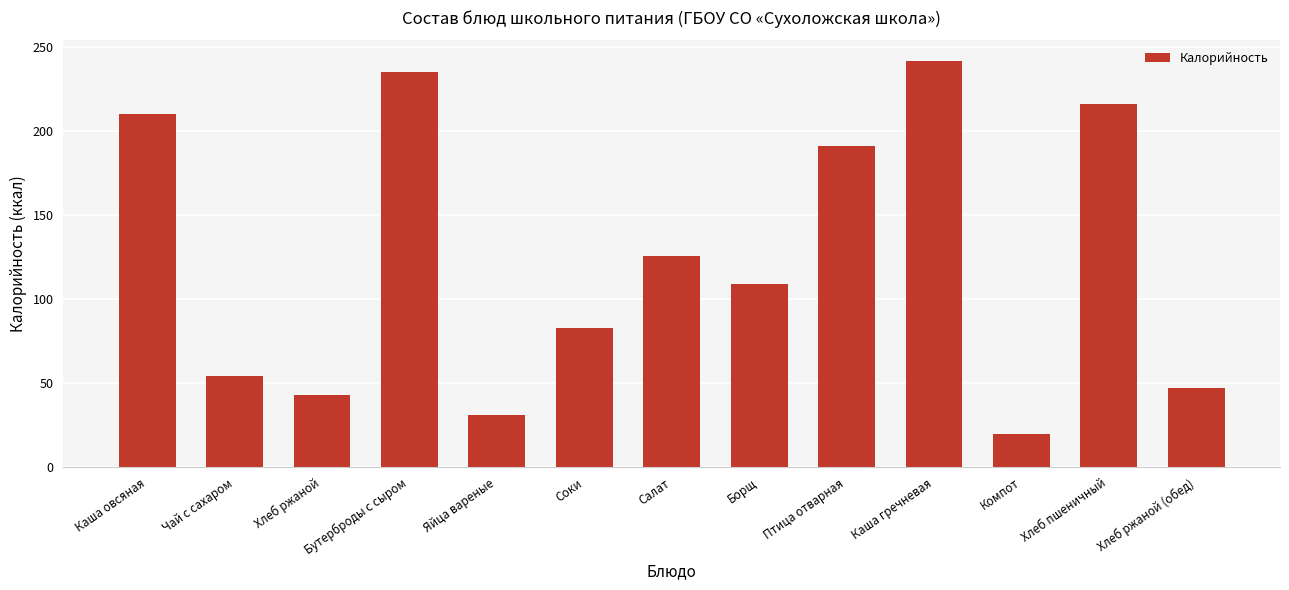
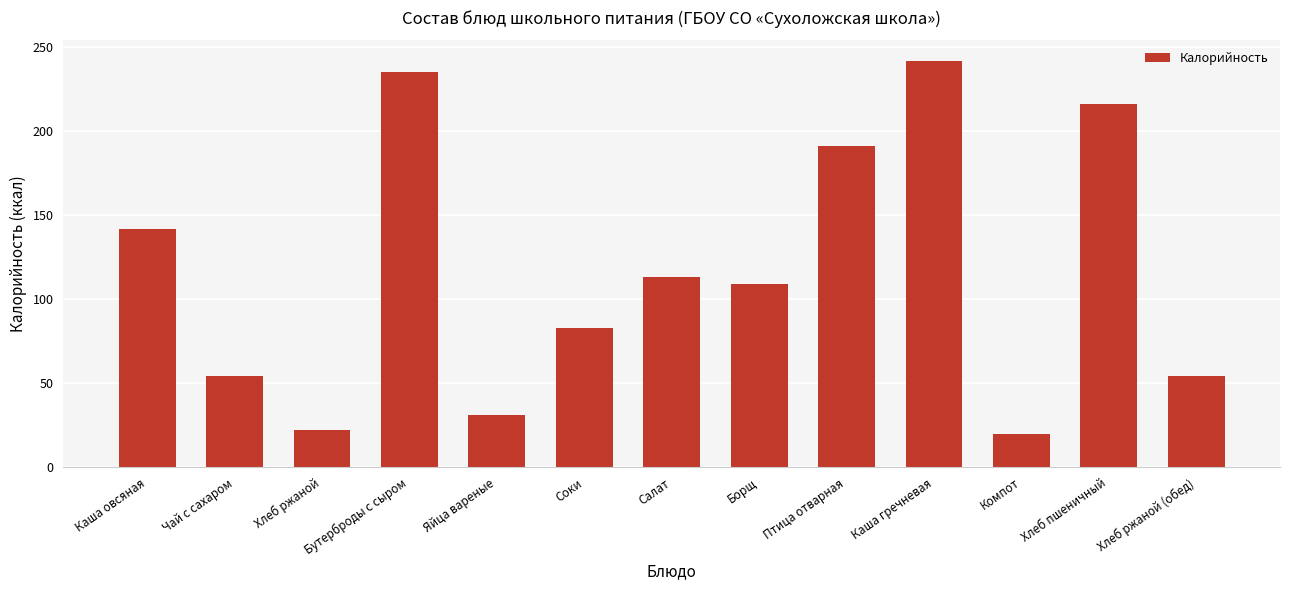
Каша овсяная: 210 -> 142
Хлеб ржаной: 43 -> 22
Салат: 126 -> 113
Хлеб ржаной (обед): 47 -> 54
